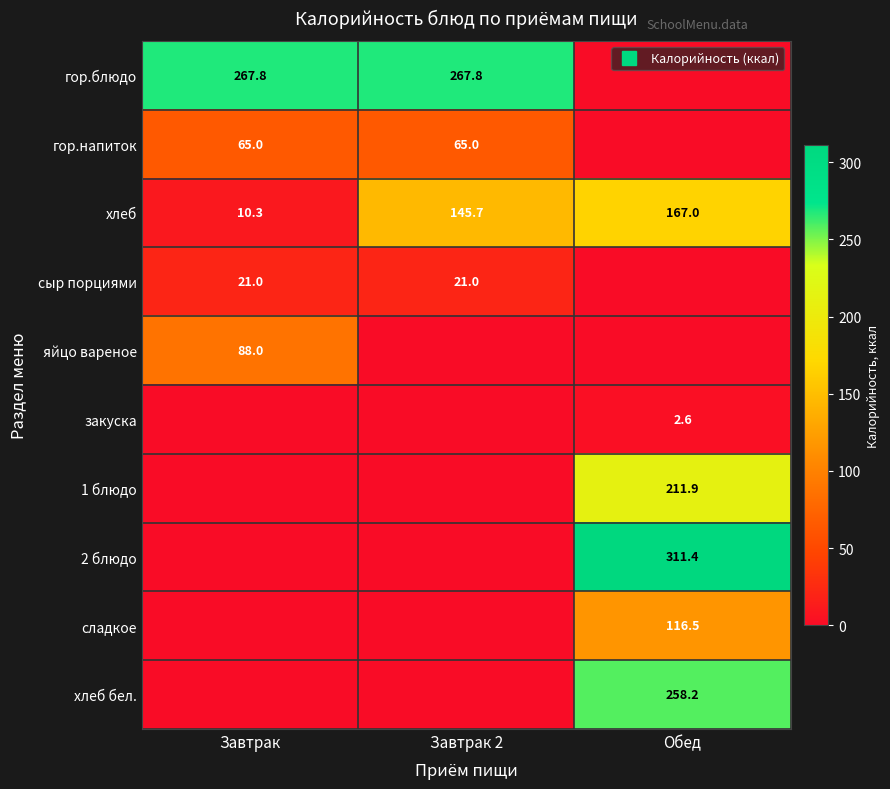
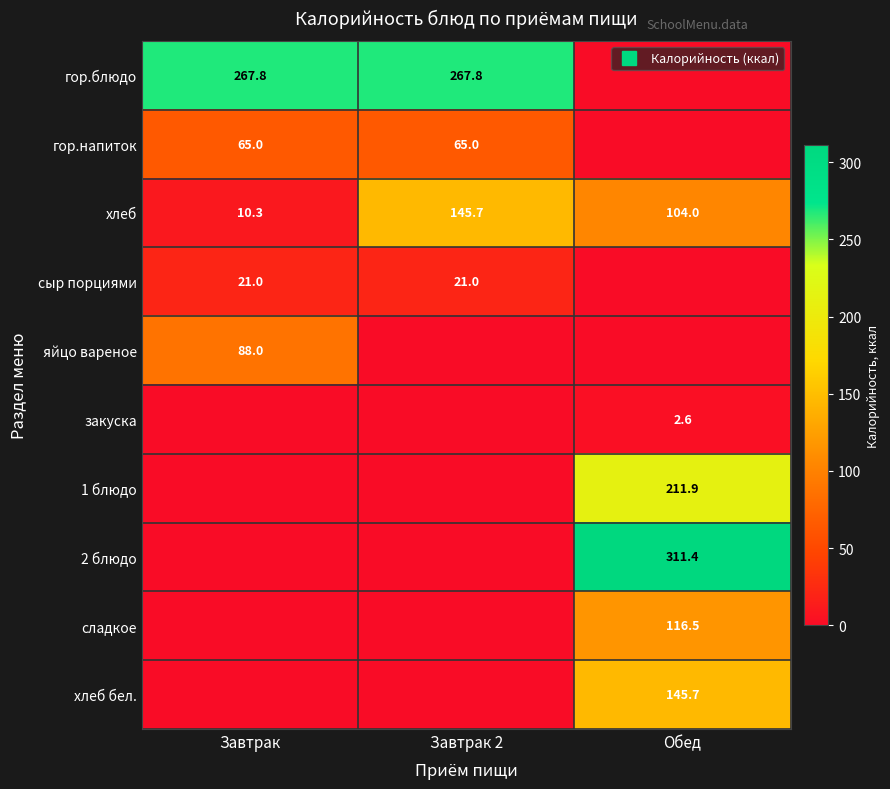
хлеб, Обед: 167.0 -> 104.0
хлеб бел., Обед: 258.2 -> 145.7
